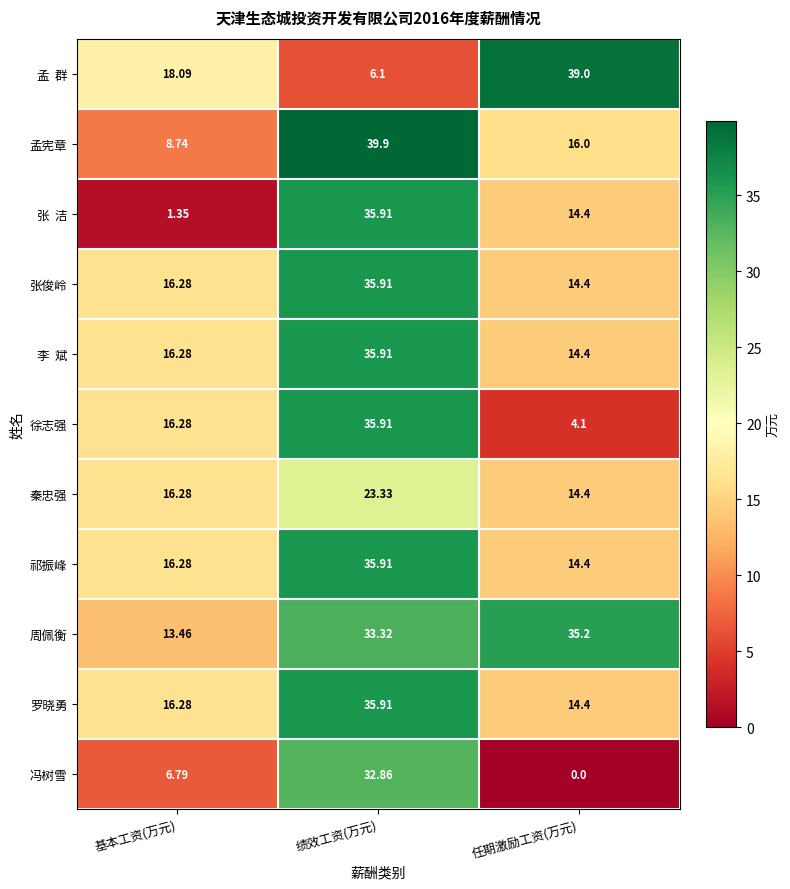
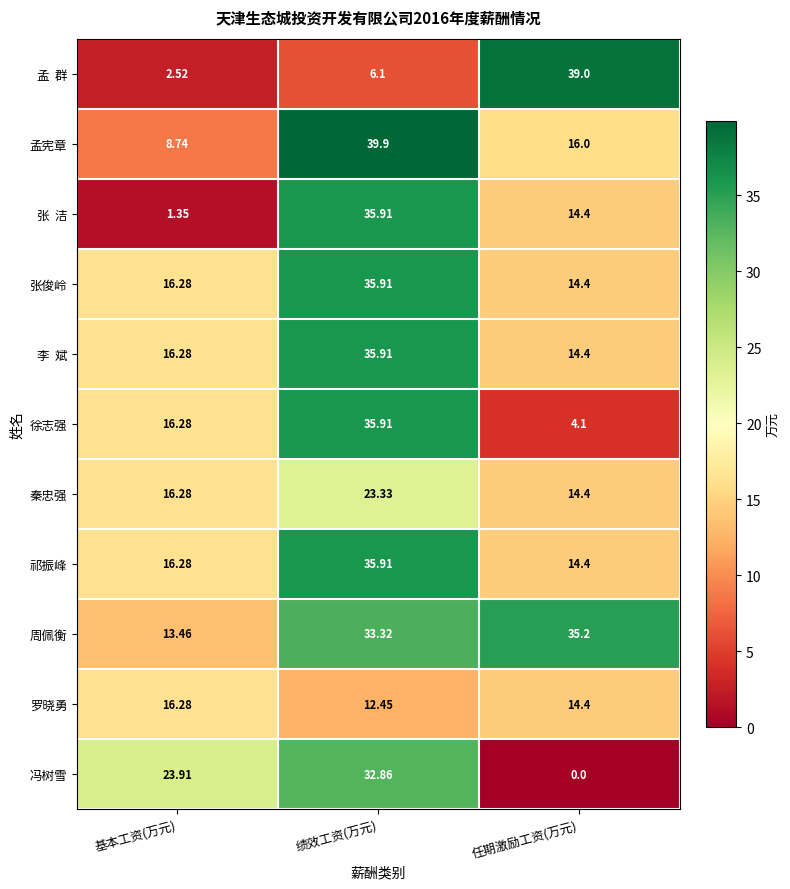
孟 群, 基本工资(万元): 18.09 -> 2.52
罗晓勇, 绩效工资(万元): 35.91 -> 12.45
冯树雪, 基本工资(万元): 6.79 -> 23.91
